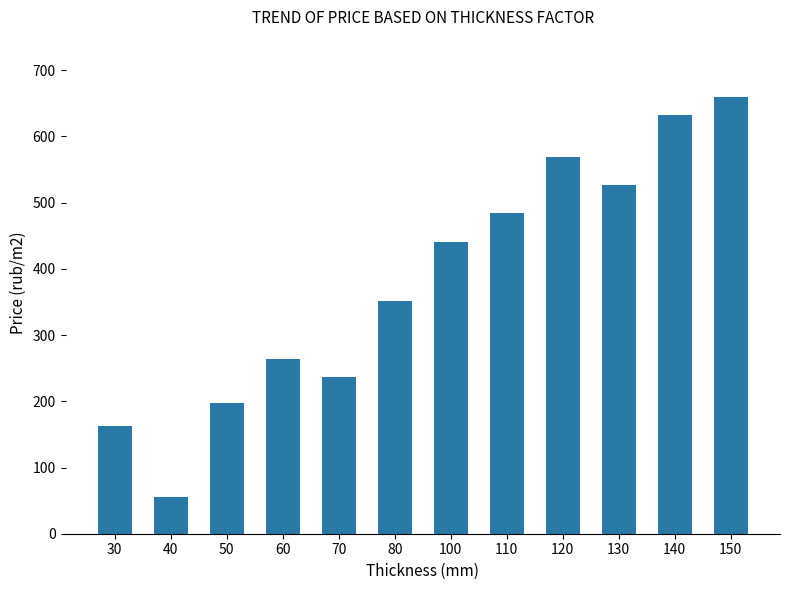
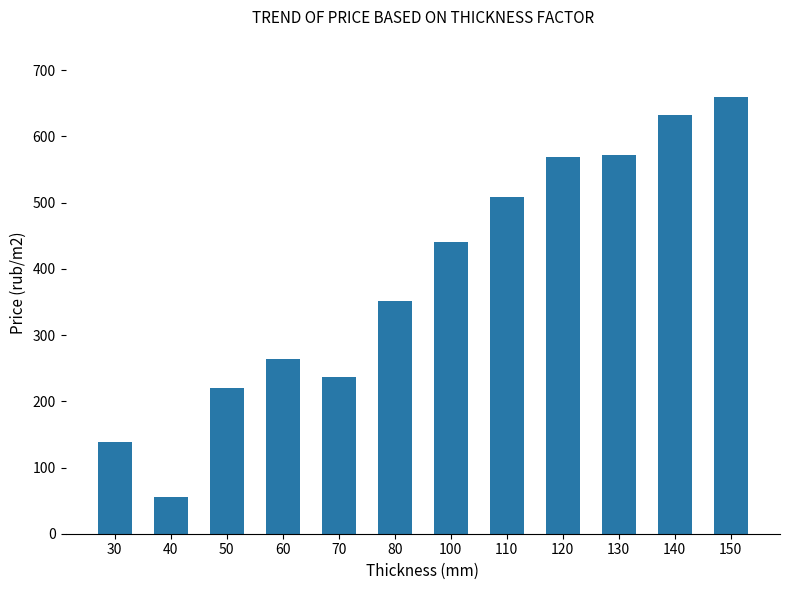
30: 160 -> 140
50: 200 -> 220
110: 480 -> 510
130: 530 -> 570
